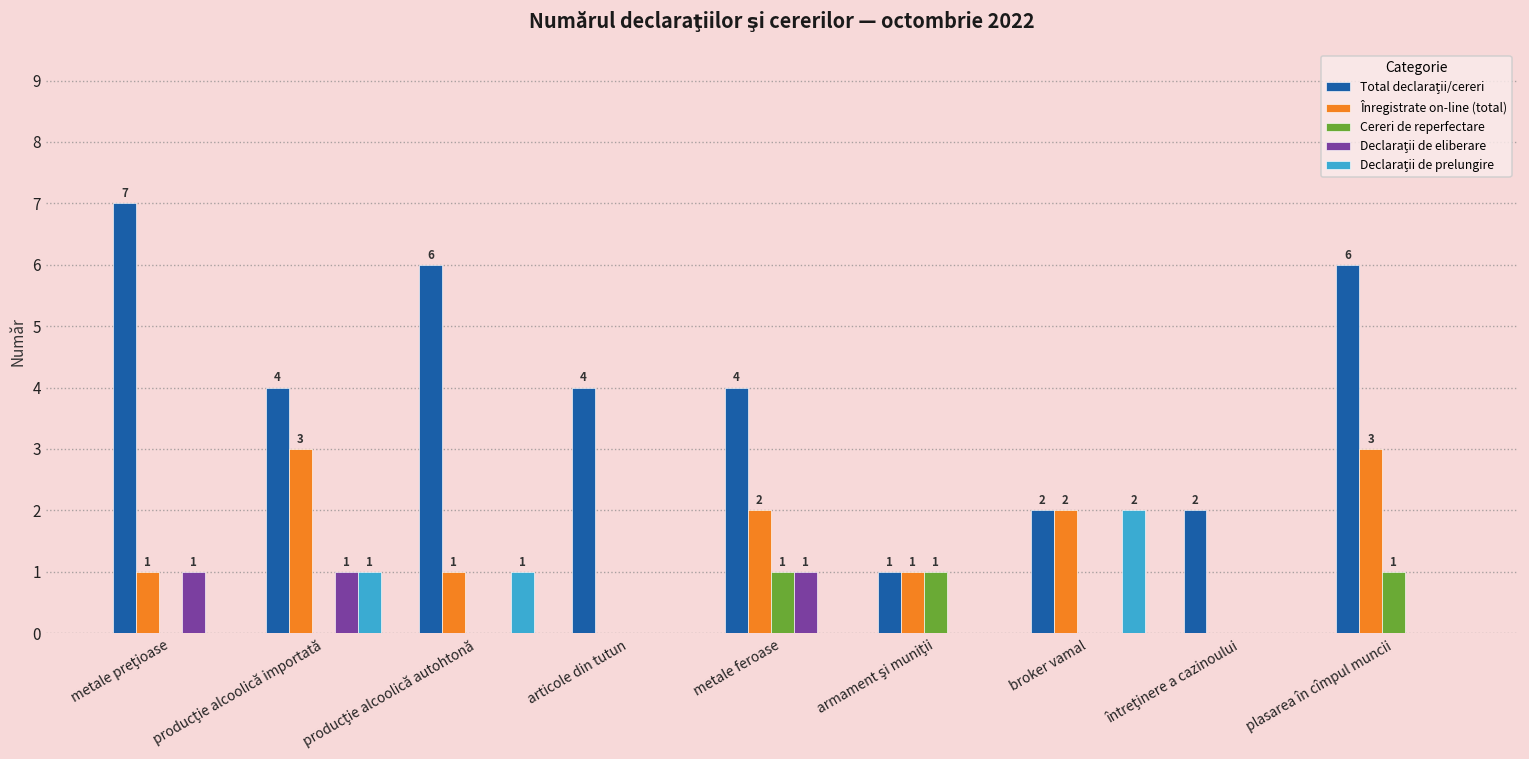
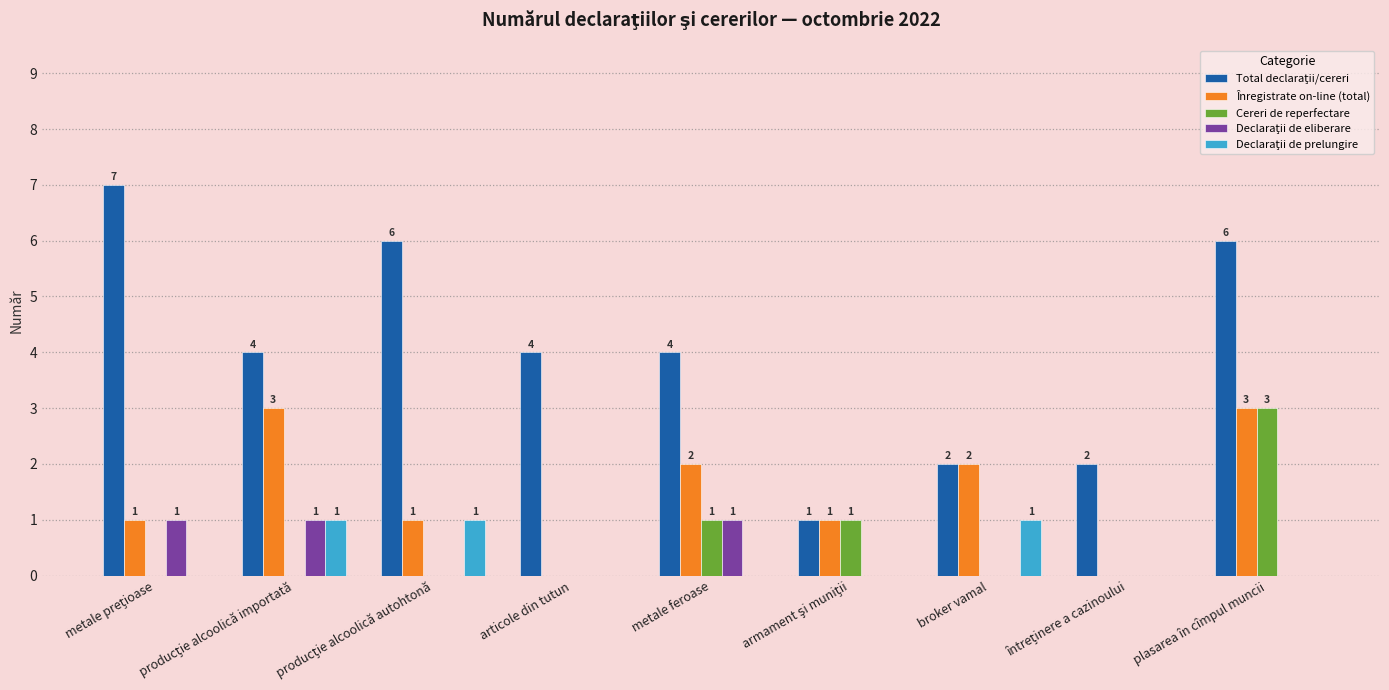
Declaraţii de prelungire, broker vamal: 2 -> 1
Cereri de reperfectare, plasarea în cîmpul muncii: 1 -> 3
